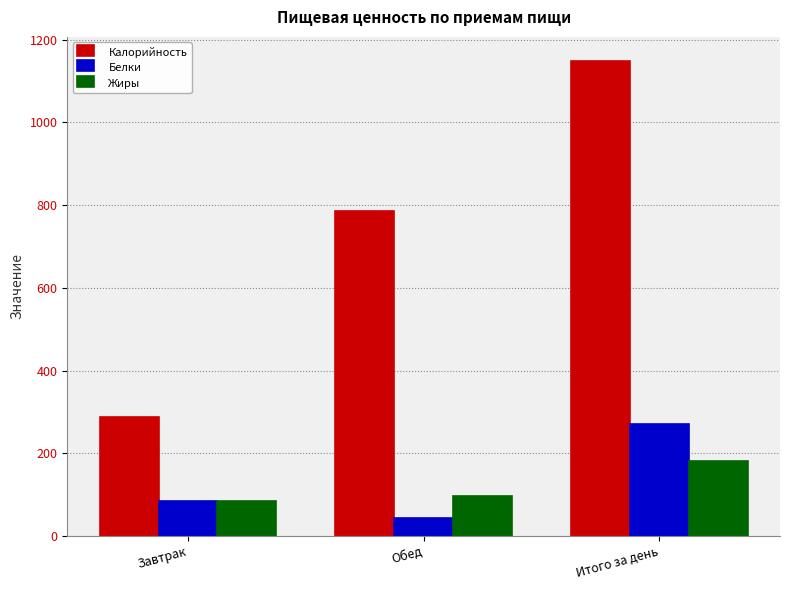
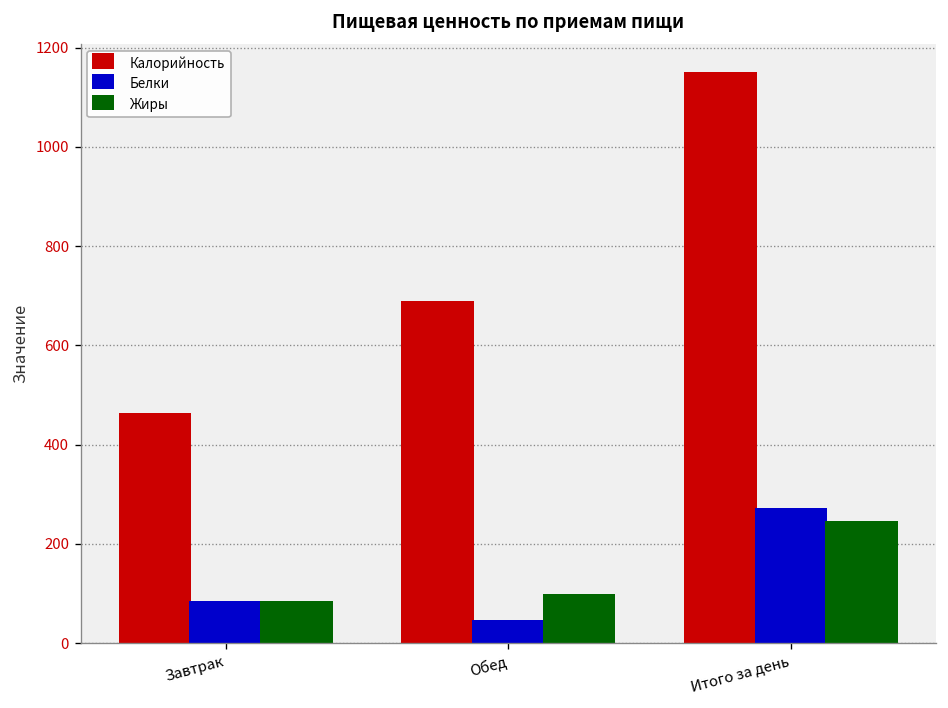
Калорийность, Завтрак: 290 -> 460
Калорийность, Обед: 790 -> 690
Жиры, Итого за день: 180 -> 240
